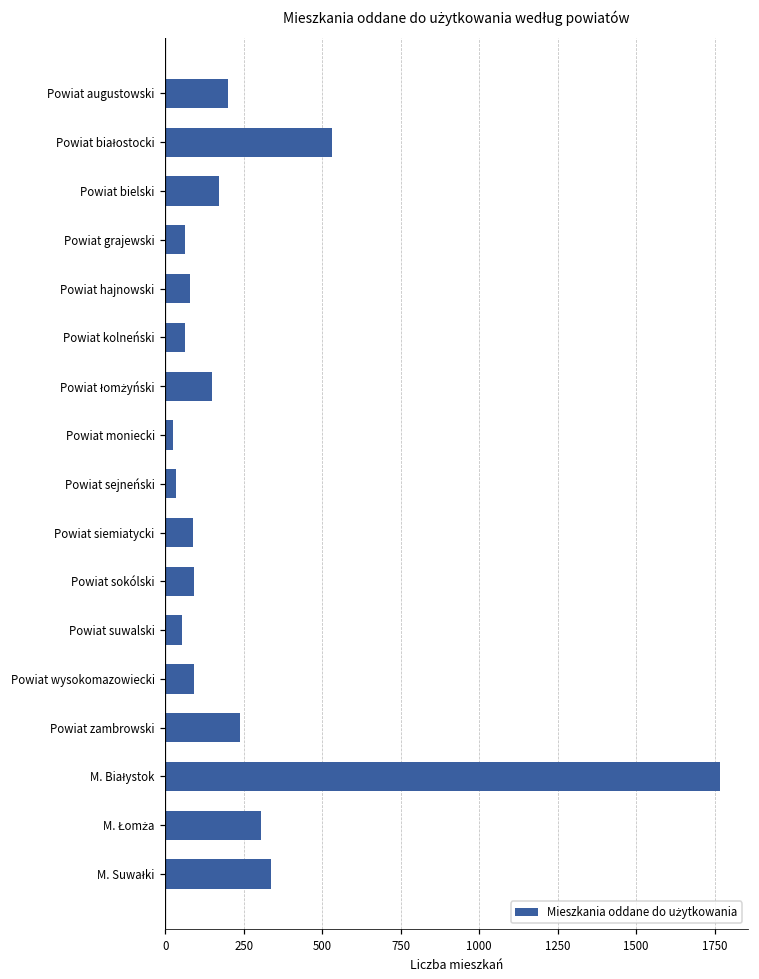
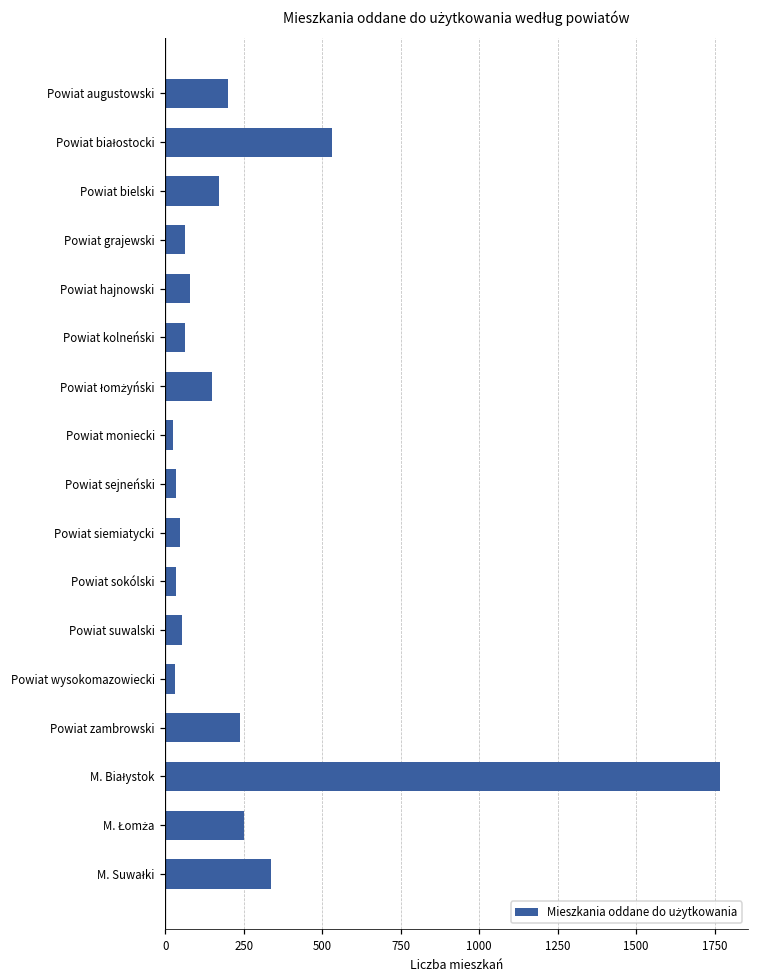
Powiat siemiatycki: 90 -> 50
Powiat sokólski: 90 -> 30
Powiat wysokomazowiecki: 90 -> 30
M. Łomża: 310 -> 250
